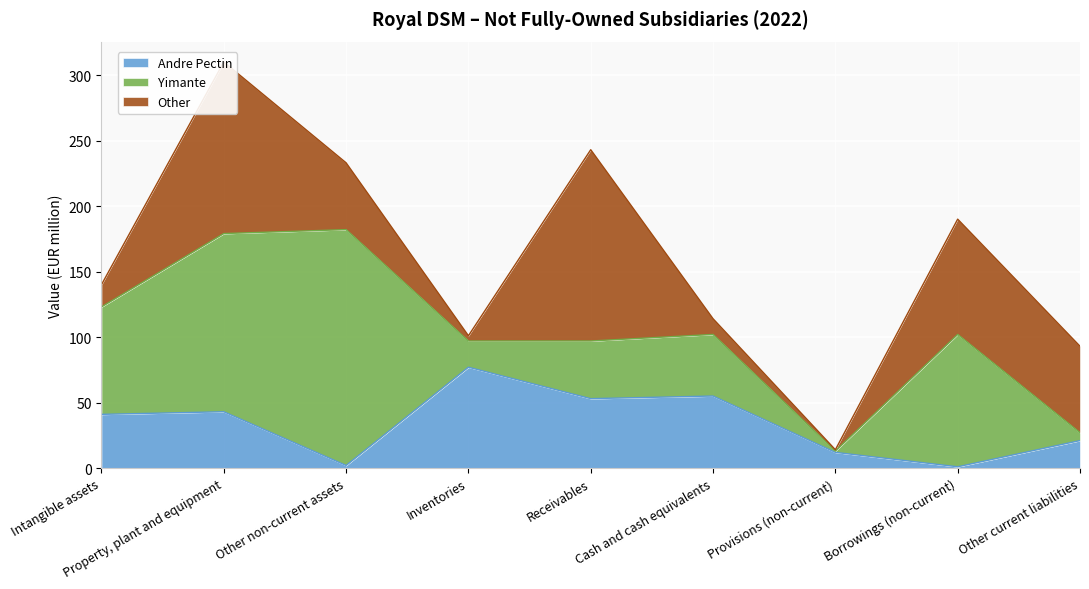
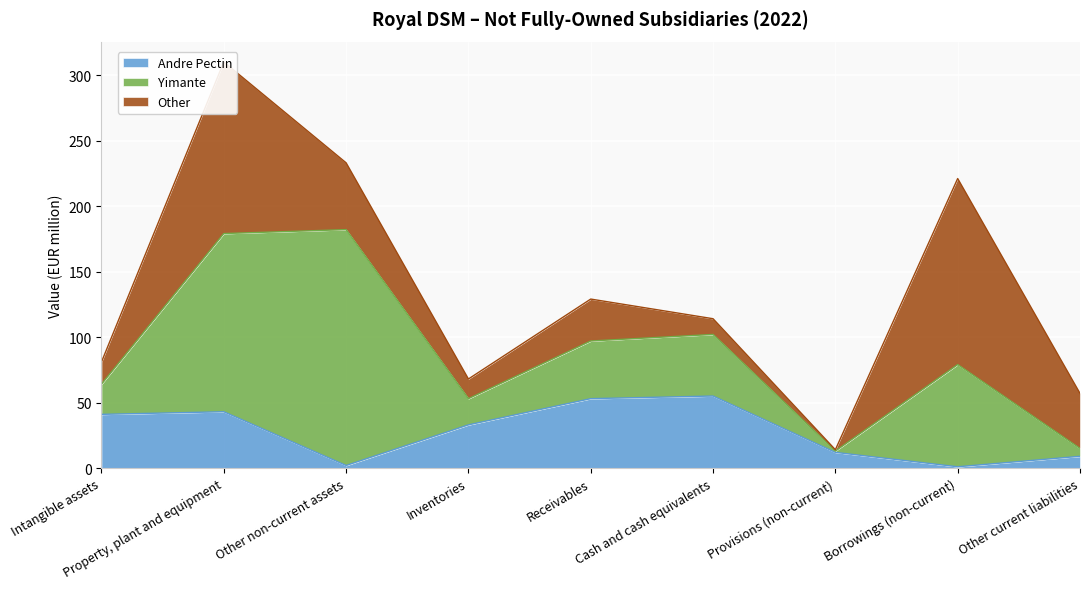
Yimante, Intangible assets: 82 -> 23
Andre Pectin, Inventories: 77 -> 33
Other, Inventories: 4 -> 15
Other, Receivables: 146 -> 32
Yimante, Borrowings (non-current): 101 -> 78
Other, Borrowings (non-current): 88 -> 142
Andre Pectin, Other current liabilities: 21 -> 9
Other, Other current liabilities: 66 -> 42
